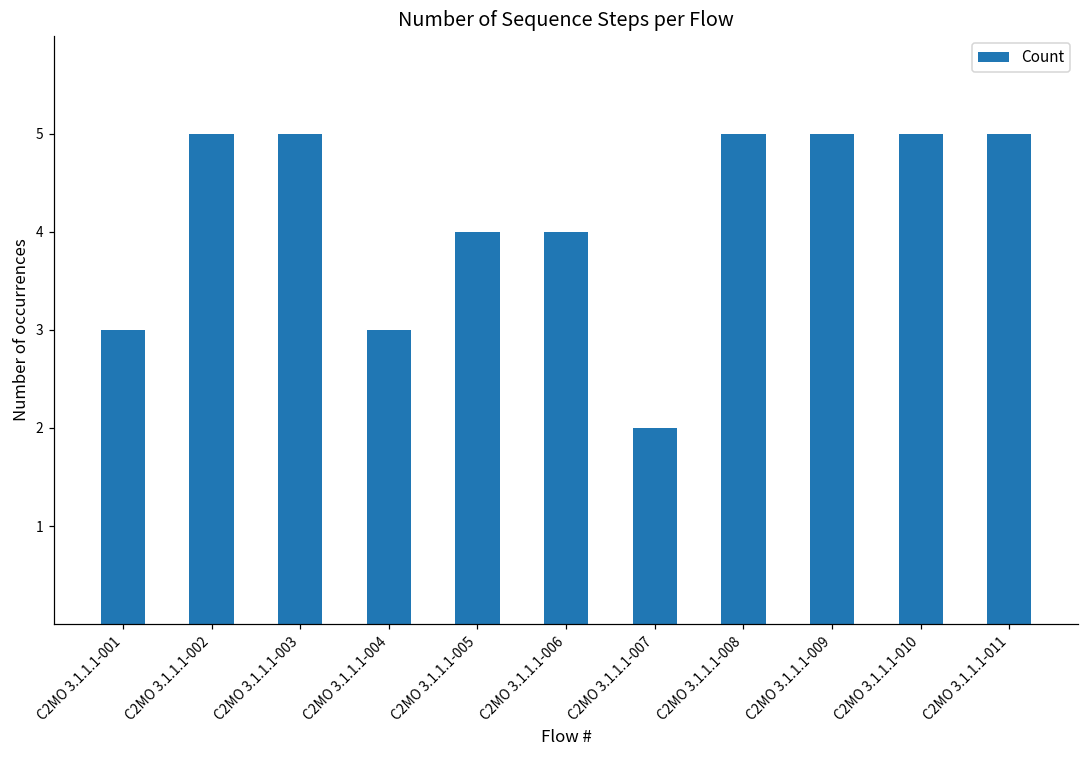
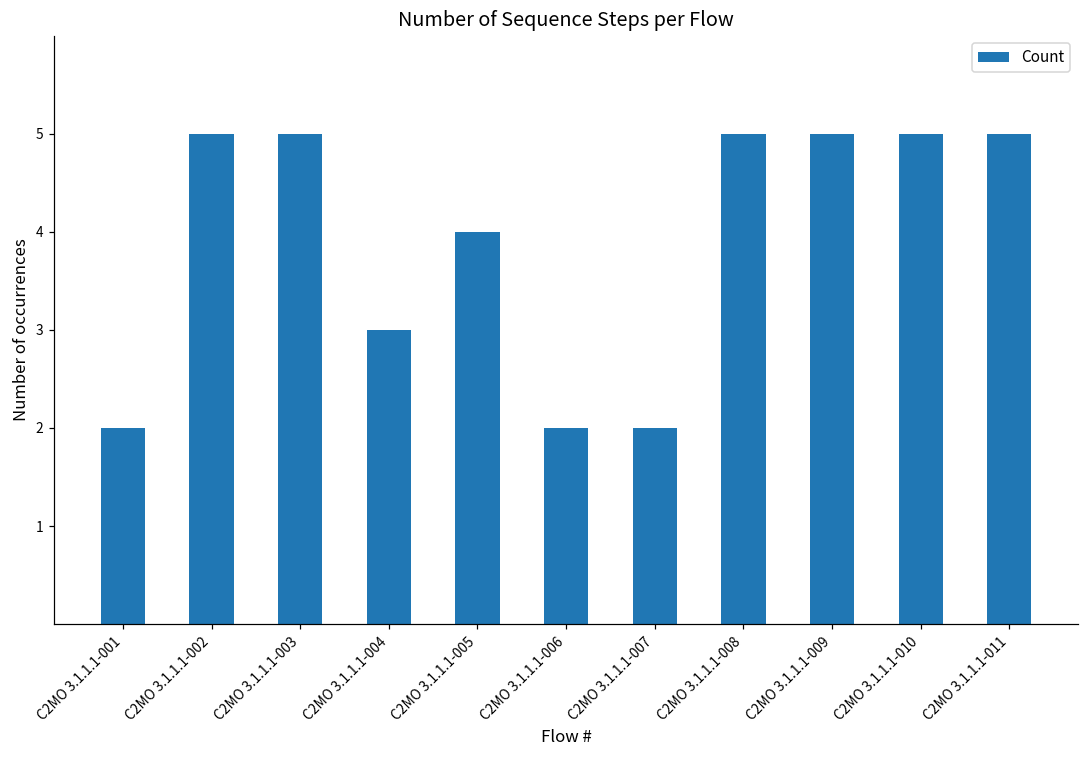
C2MO 3.1.1.1-001: 3 -> 2
C2MO 3.1.1.1-006: 4 -> 2
